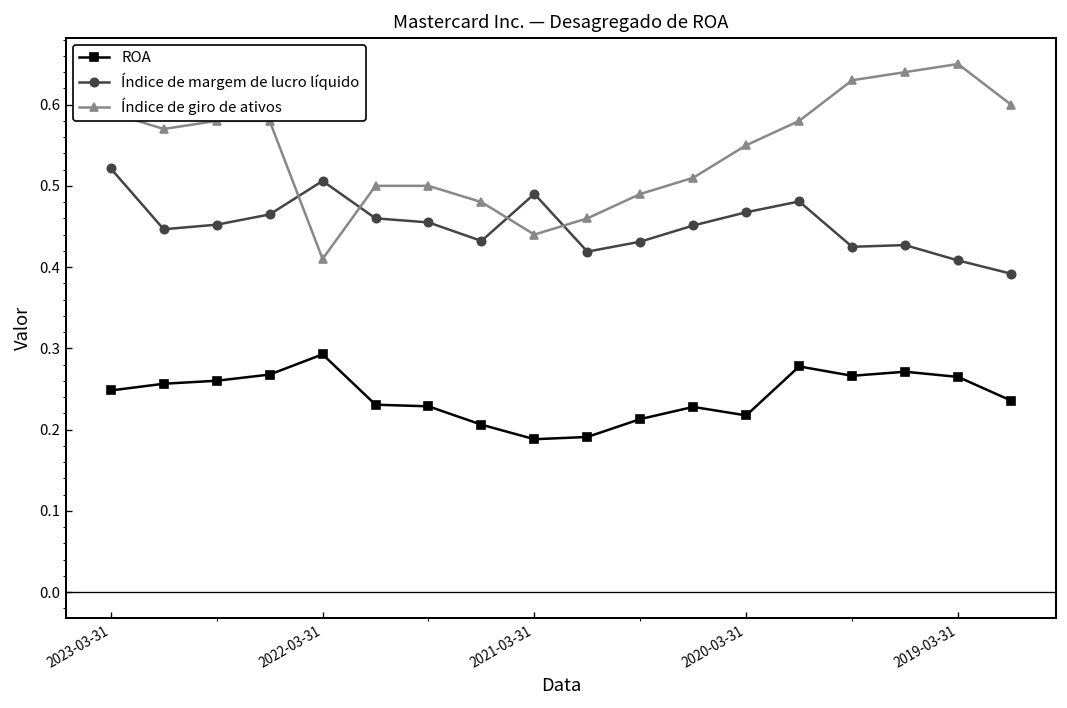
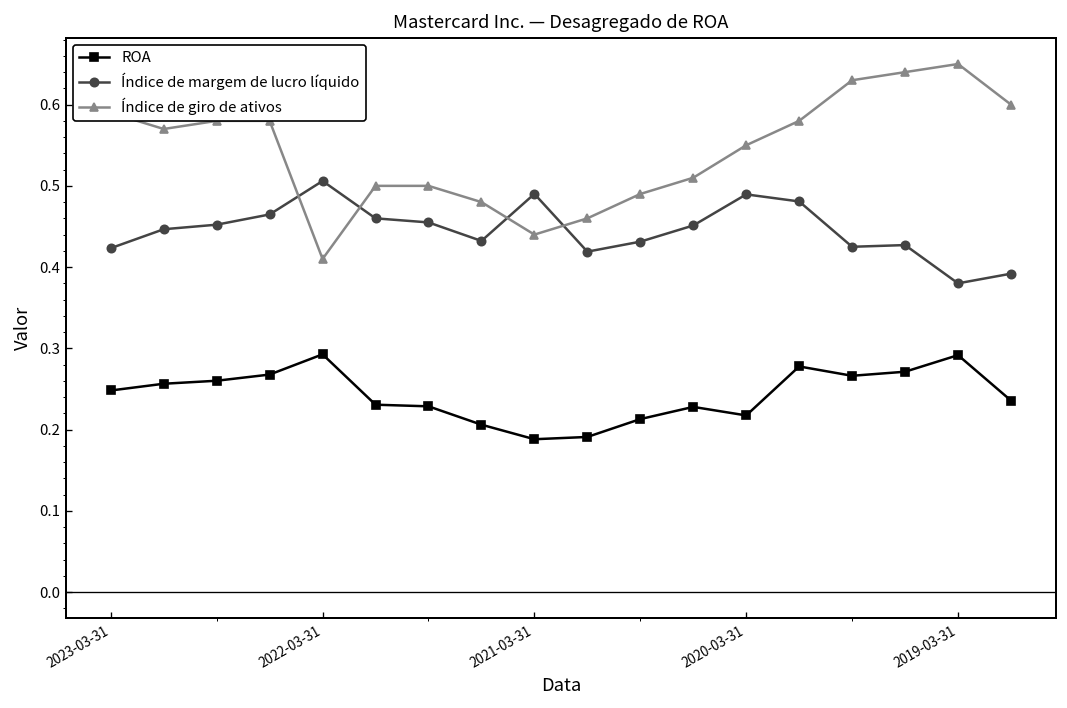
Índice de margem de lucro líquido, 2023-03-31: 0.52 -> 0.42
Índice de margem de lucro líquido, 2020-03-31: 0.47 -> 0.49
ROA, 2019-03-31: 0.26 -> 0.29
Índice de margem de lucro líquido, 2019-03-31: 0.41 -> 0.38
